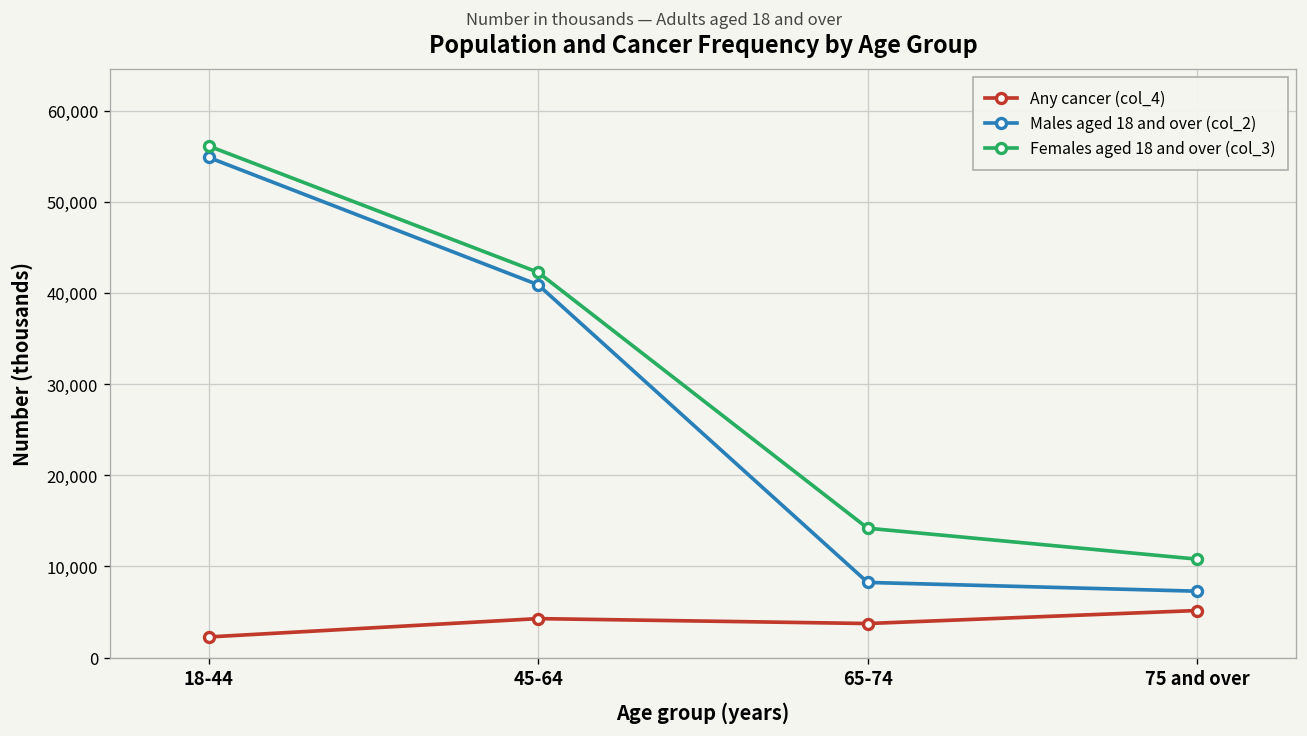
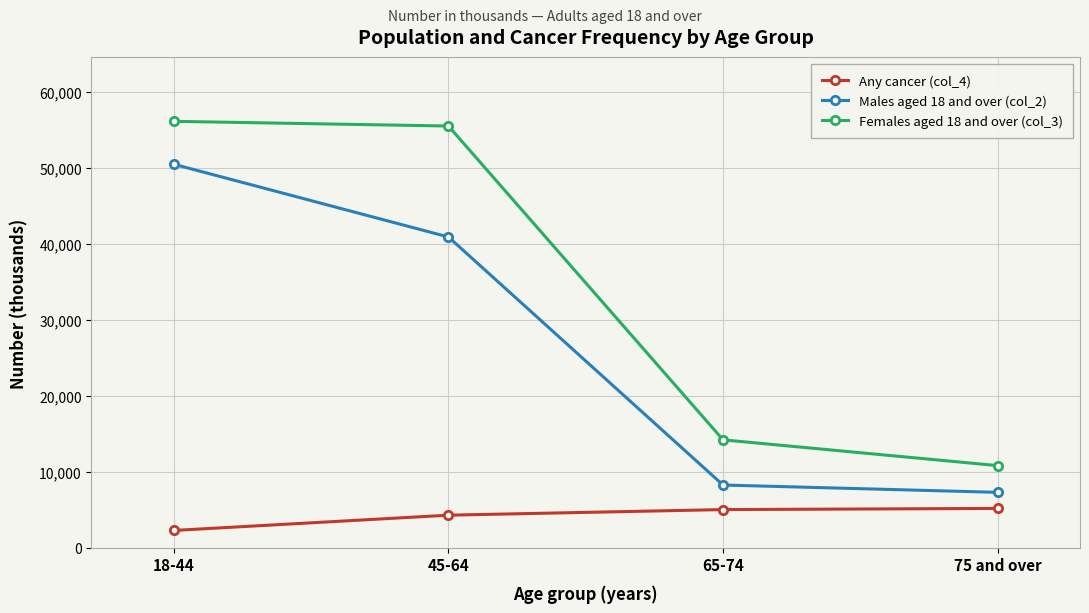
Males aged 18 and over (col_2), 18-44: 55,000 -> 50,000
Females aged 18 and over (col_3), 45-64: 42,000 -> 56,000
Any cancer (col_4), 65-74: 4,000 -> 5,000
